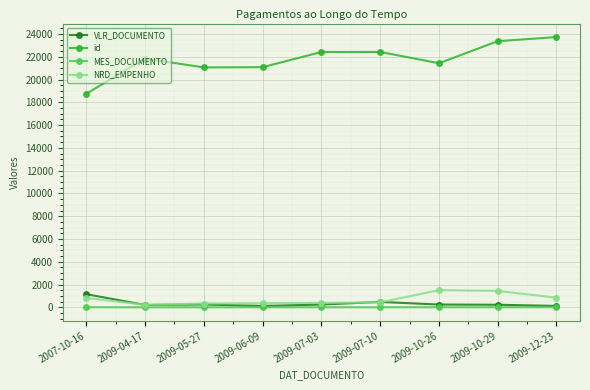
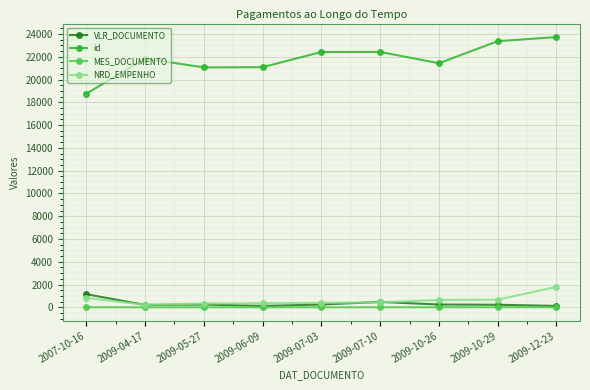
NRD_EMPENHO, 2009-10-26: 1500 -> 700
NRD_EMPENHO, 2009-10-29: 1400 -> 700
NRD_EMPENHO, 2009-12-23: 800 -> 1800
